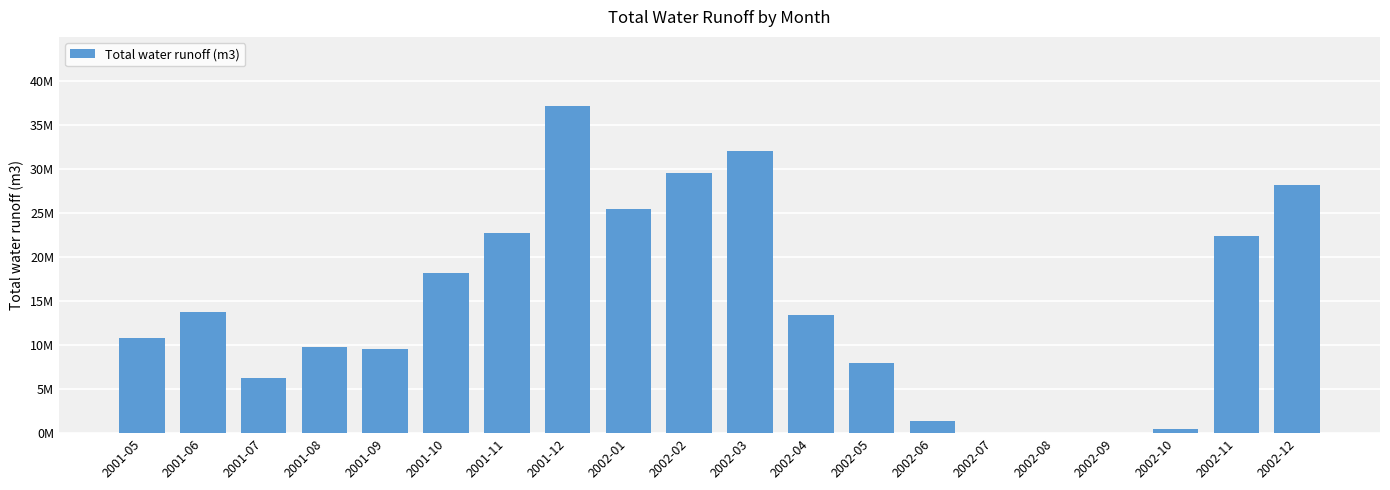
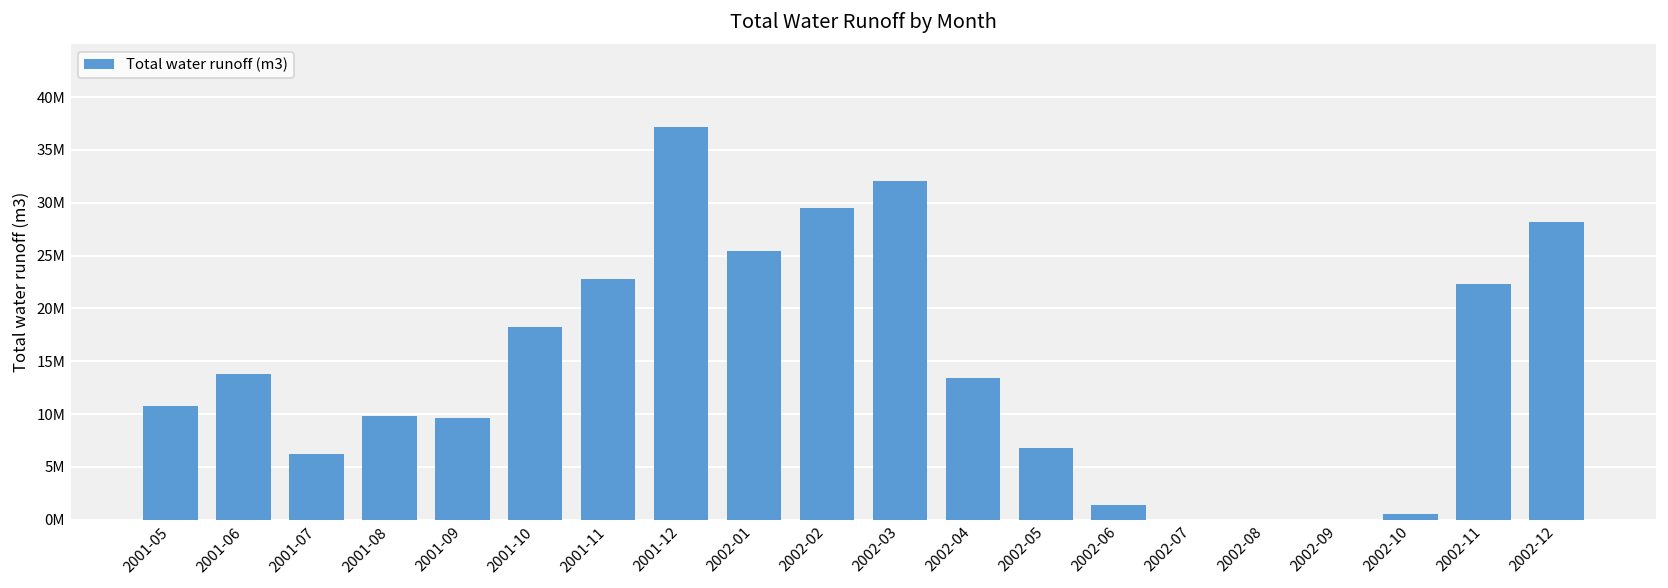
2002-05: 8000000 -> 7000000
